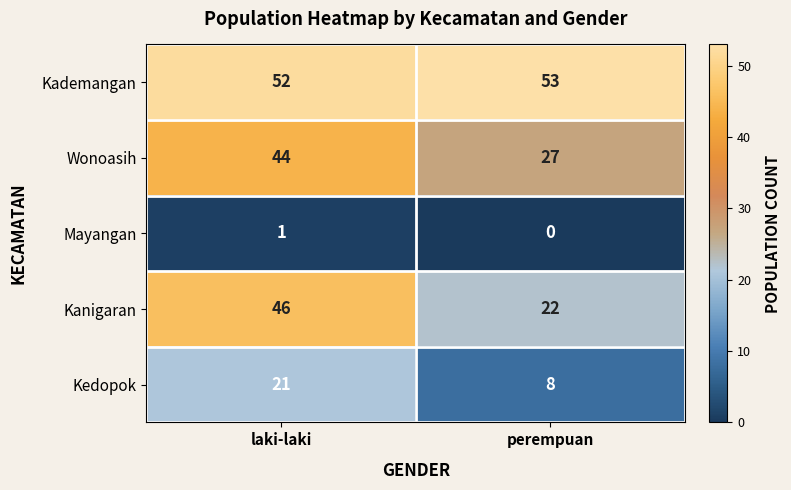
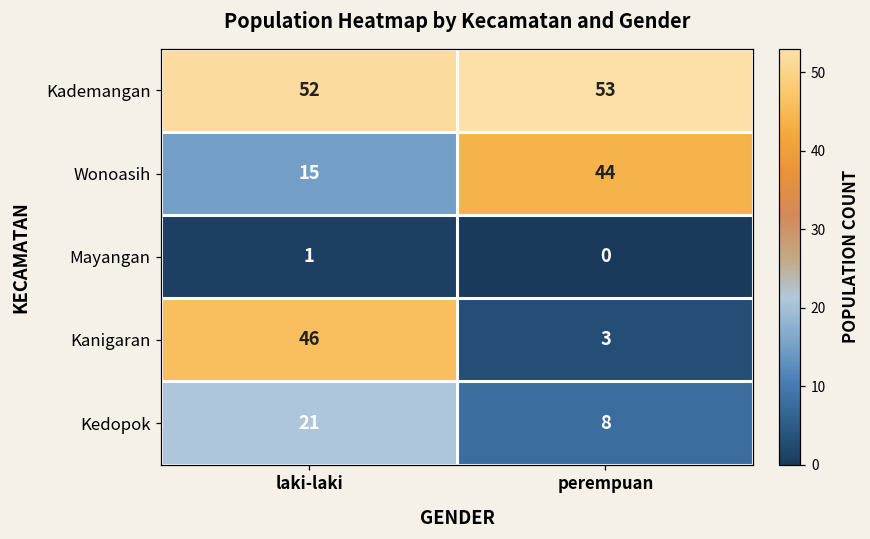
Wonoasih, laki-laki: 44 -> 15
Wonoasih, perempuan: 27 -> 44
Kanigaran, perempuan: 22 -> 3
